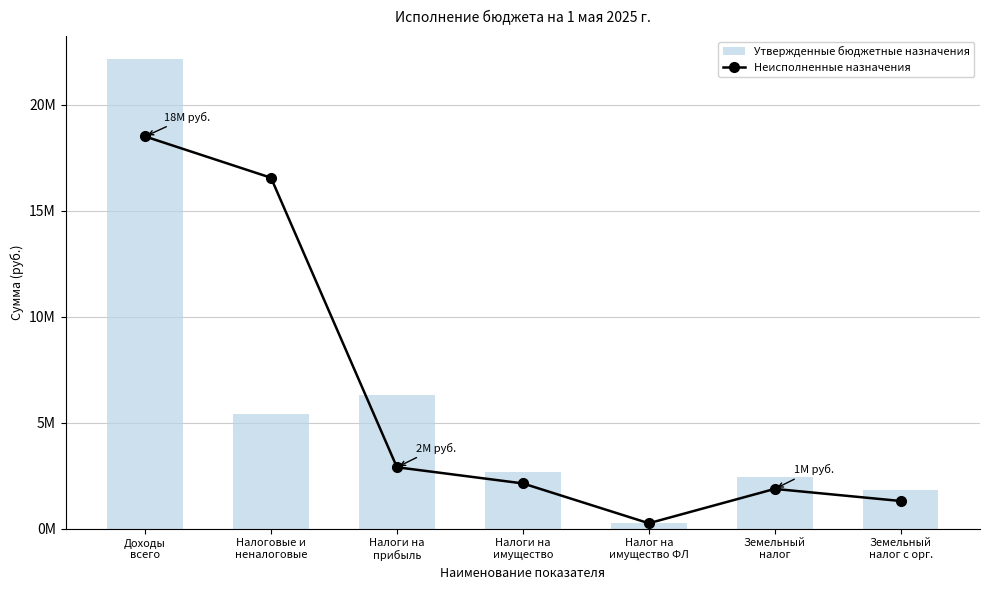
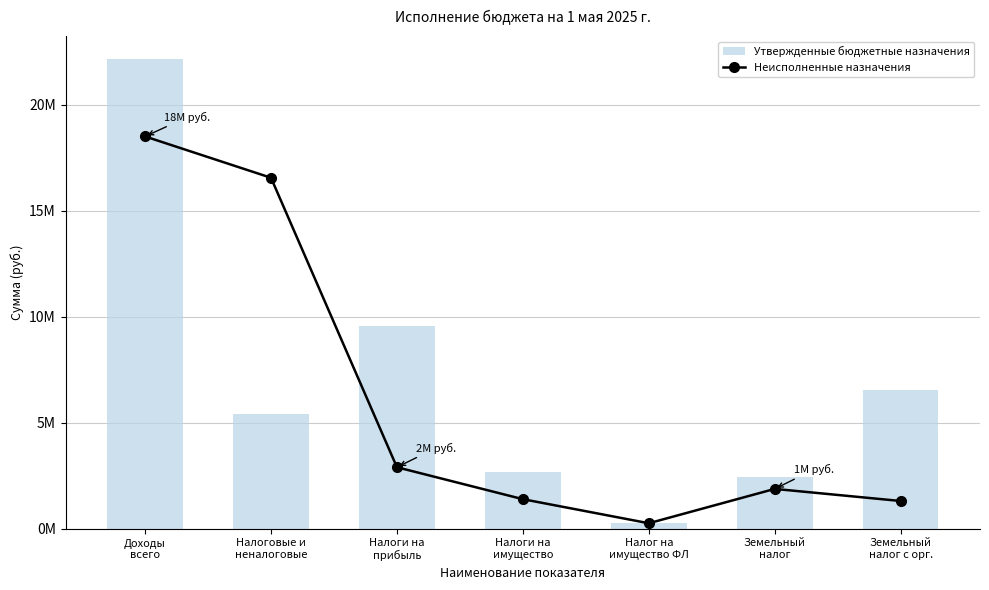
Утвержденные бюджетные назначения, Налоги на прибыль: 6.3М -> 9.6М
Неисполненные назначения, Налоги на имущество: 2.1М -> 1.4М
Утвержденные бюджетные назначения, Земельный налог с орг.: 1.8М -> 6.5М
